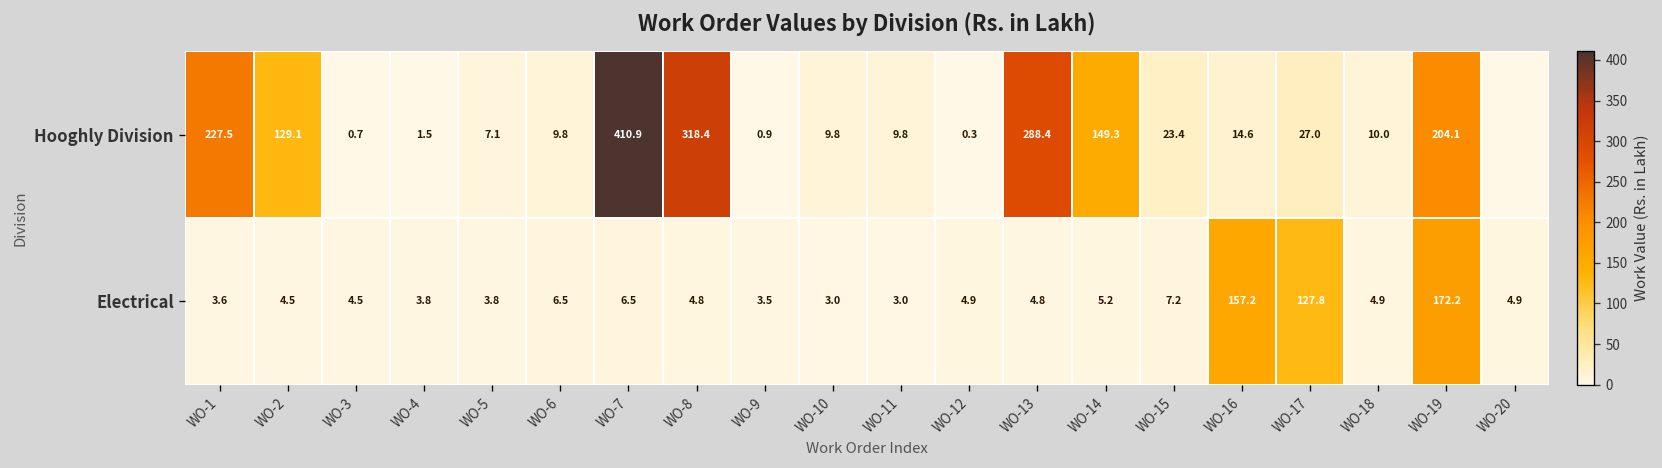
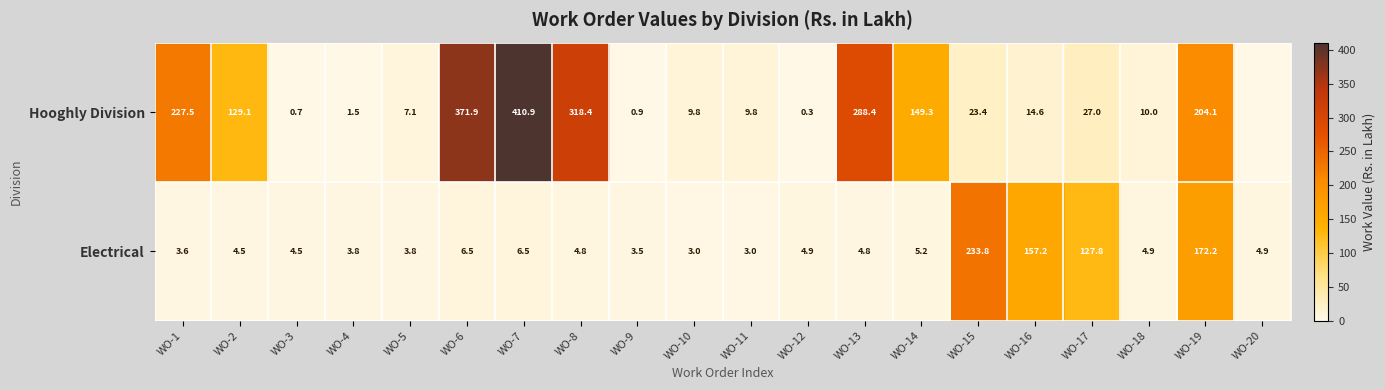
Hooghly Division, WO-6: 9.8 -> 371.9
Electrical, WO-15: 7.2 -> 233.8
